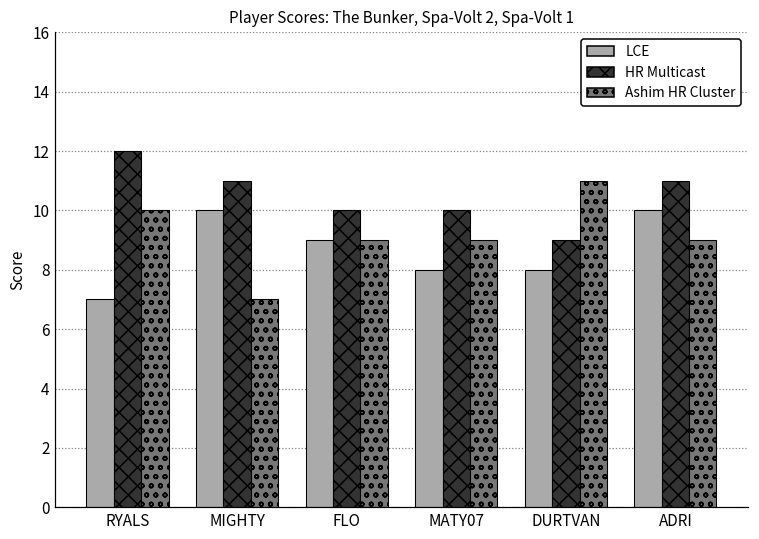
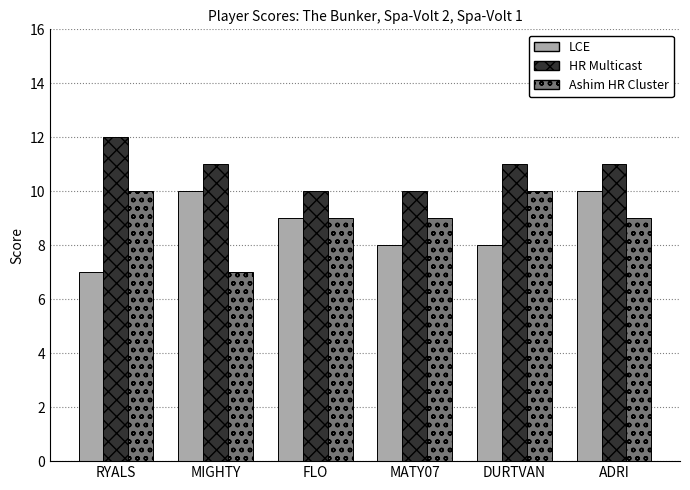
HR Multicast, DURTVAN: 9 -> 11
Ashim HR Cluster, DURTVAN: 11 -> 10
